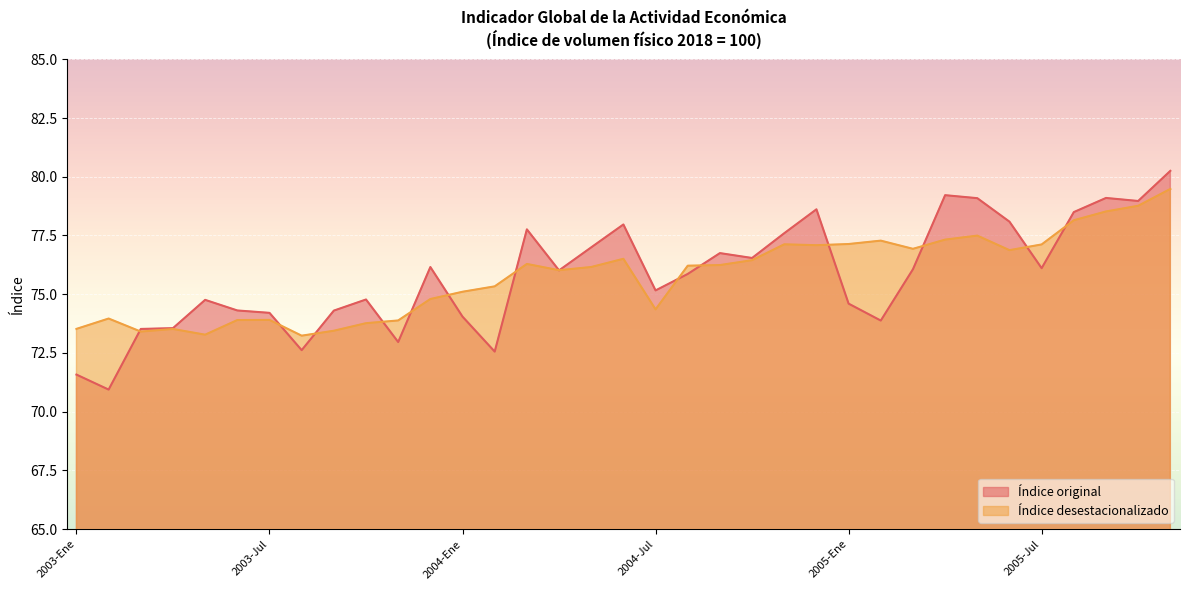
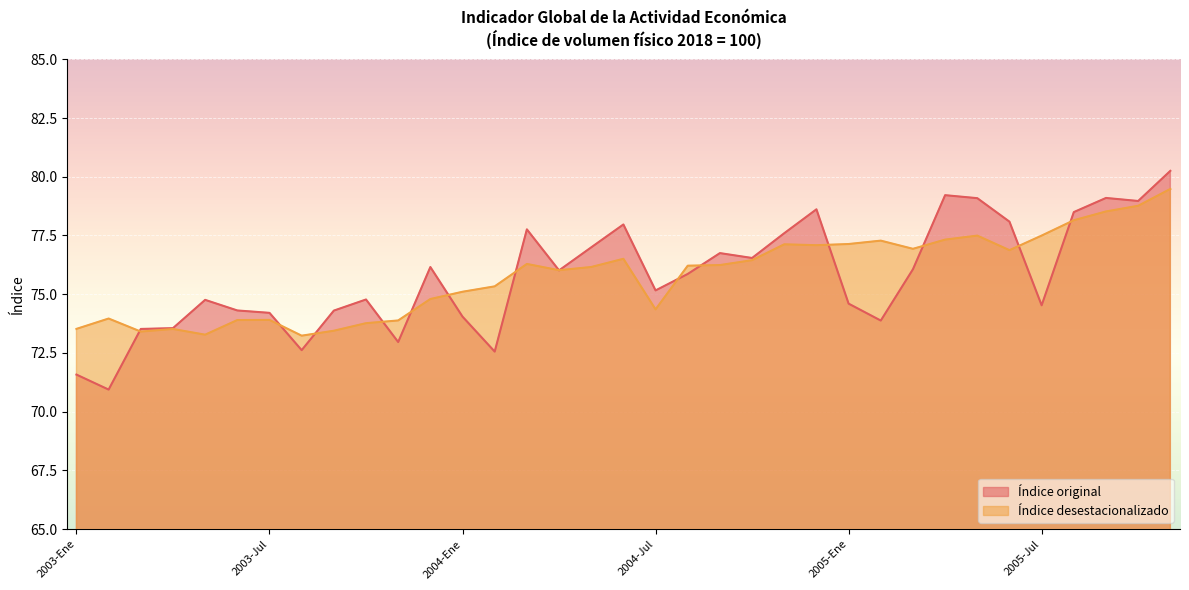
Índice original, 2005-Jul: 76.1 -> 74.5
Índice desestacionalizado, 2005-Jul: 77.1 -> 77.5
